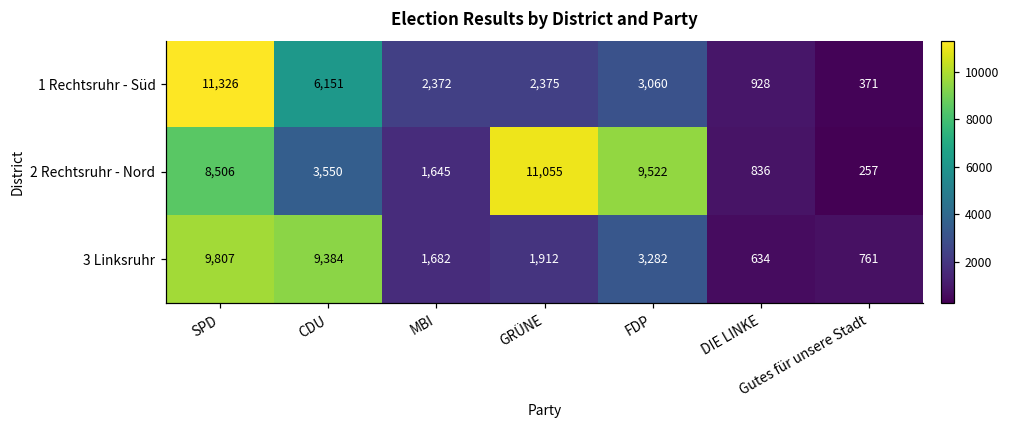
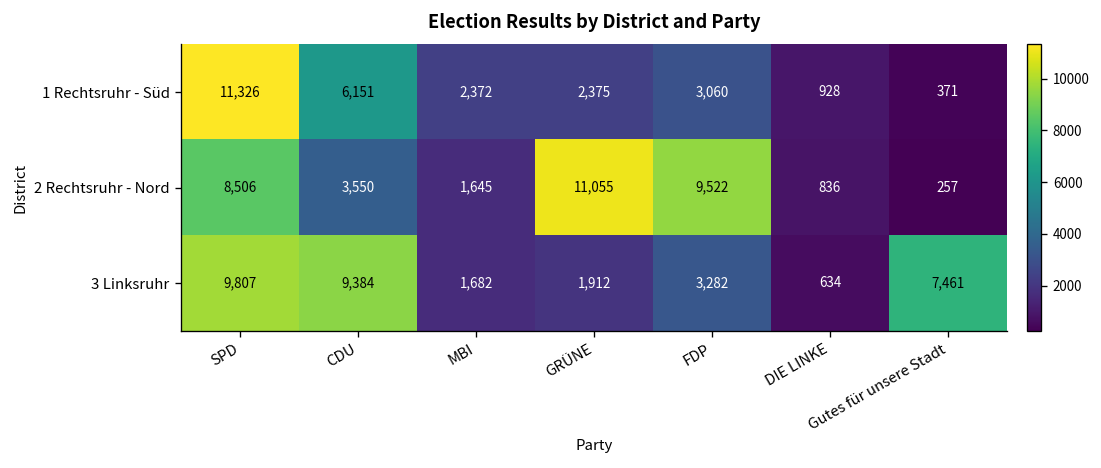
3 Linksruhr, Gutes für unsere Stadt: 761 -> 7,461
